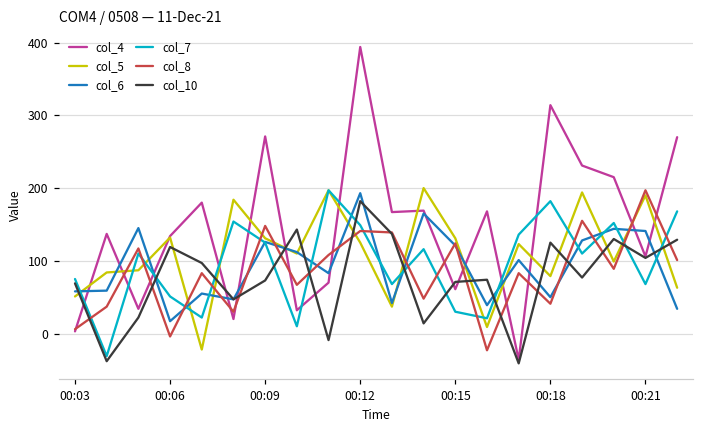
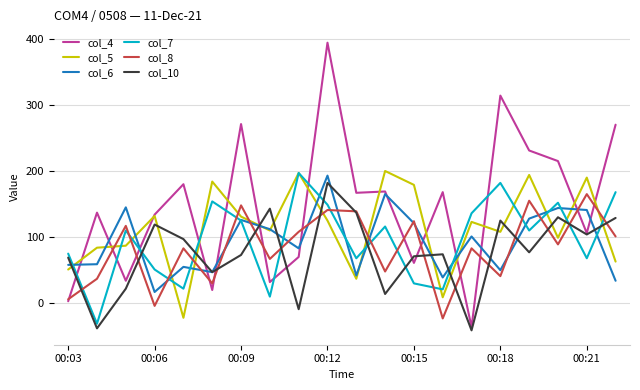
col_5, 00:15: 130 -> 180
col_5, 00:18: 80 -> 110
col_8, 00:21: 200 -> 170
